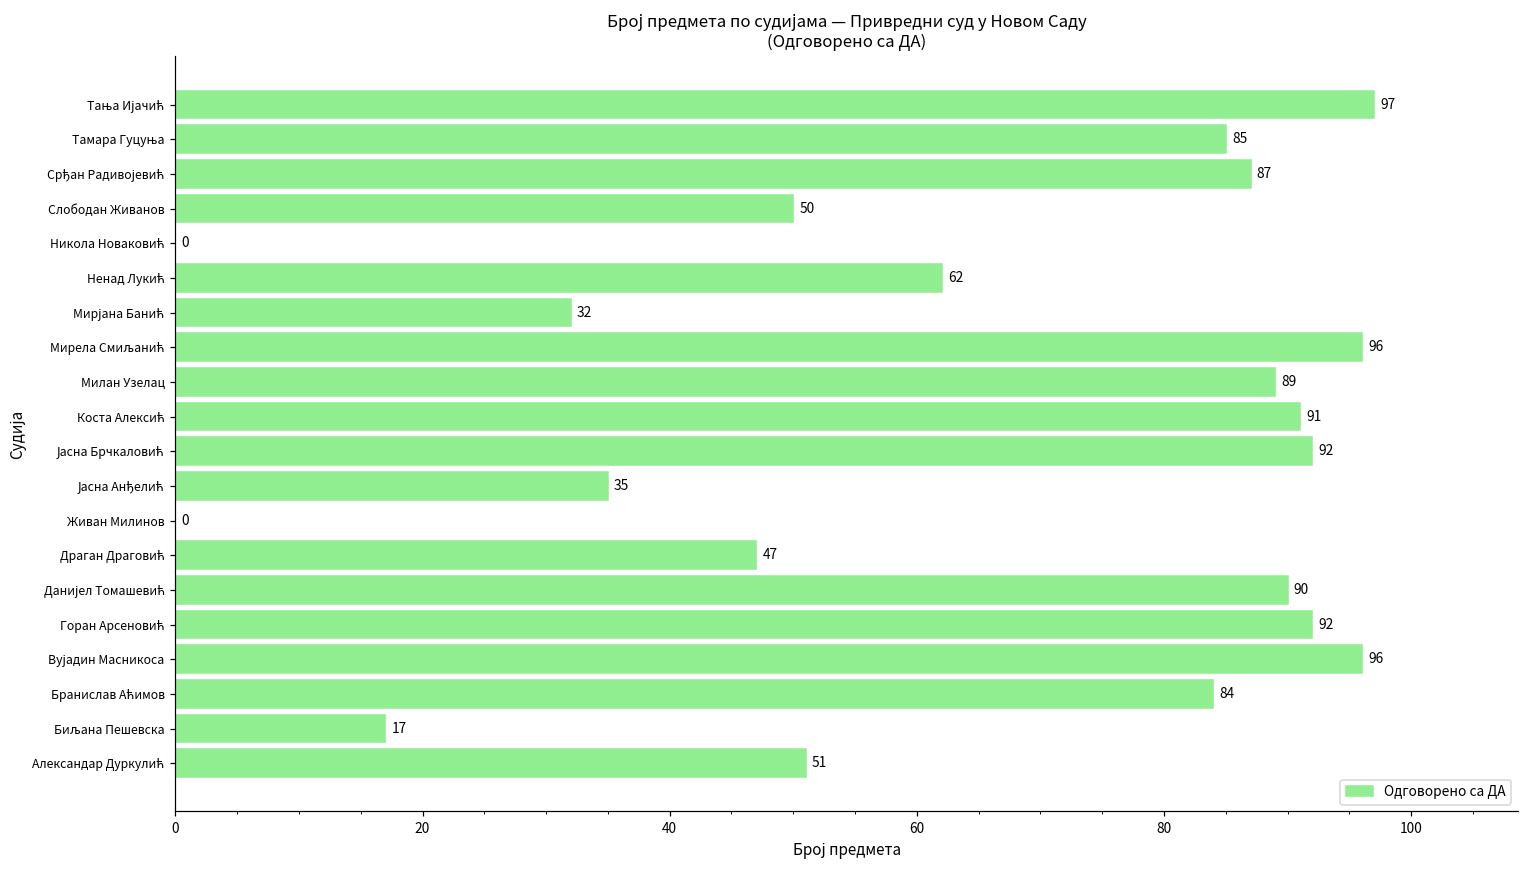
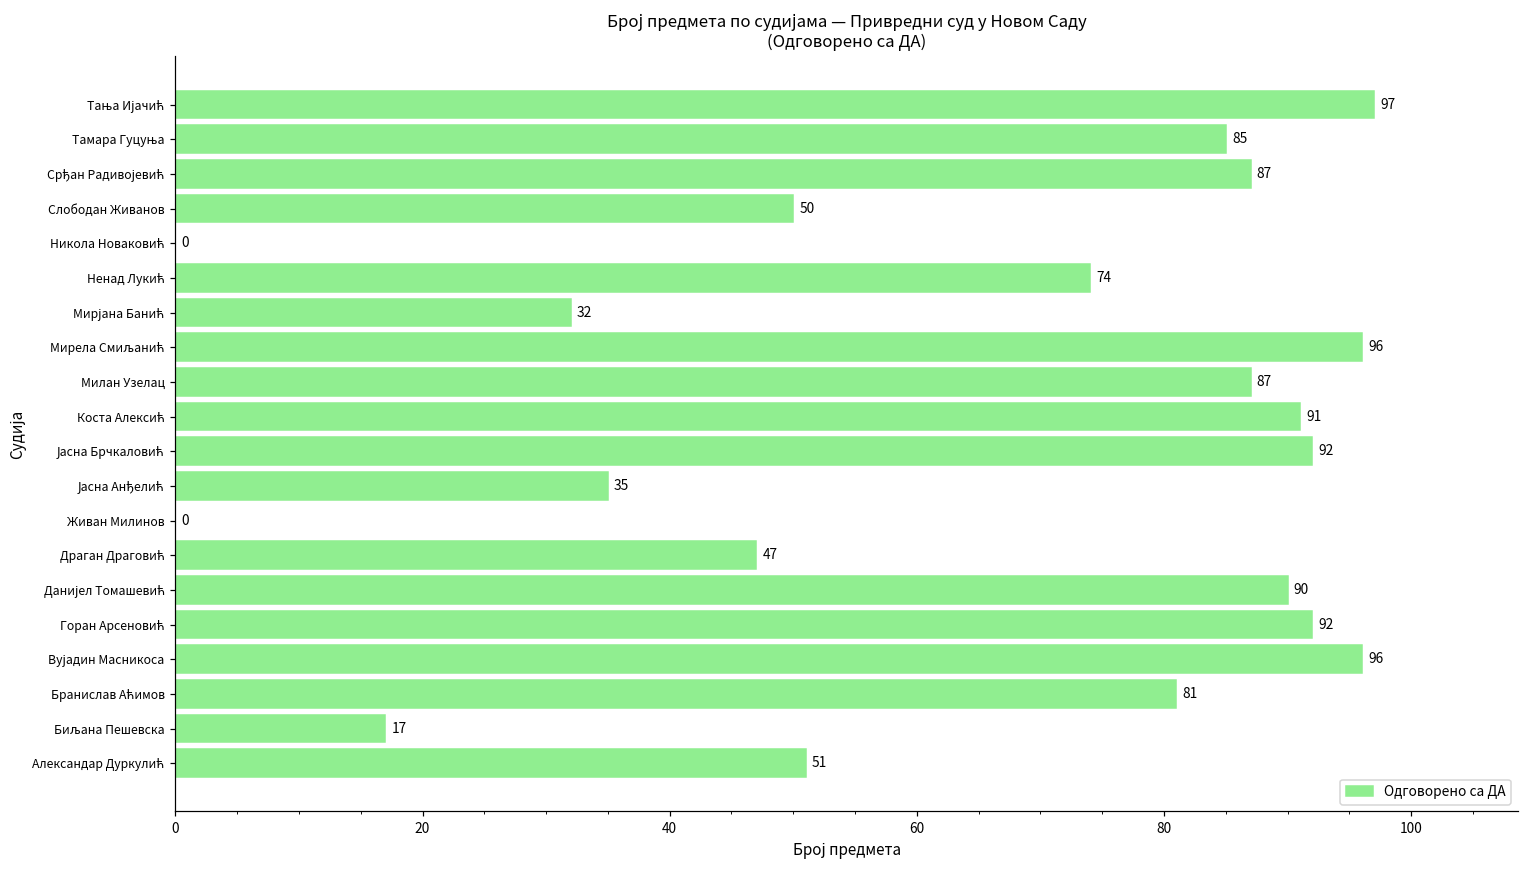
Ненад Лукић: 62 -> 74
Милан Узелац: 89 -> 87
Бранислав Аћимов: 84 -> 81
